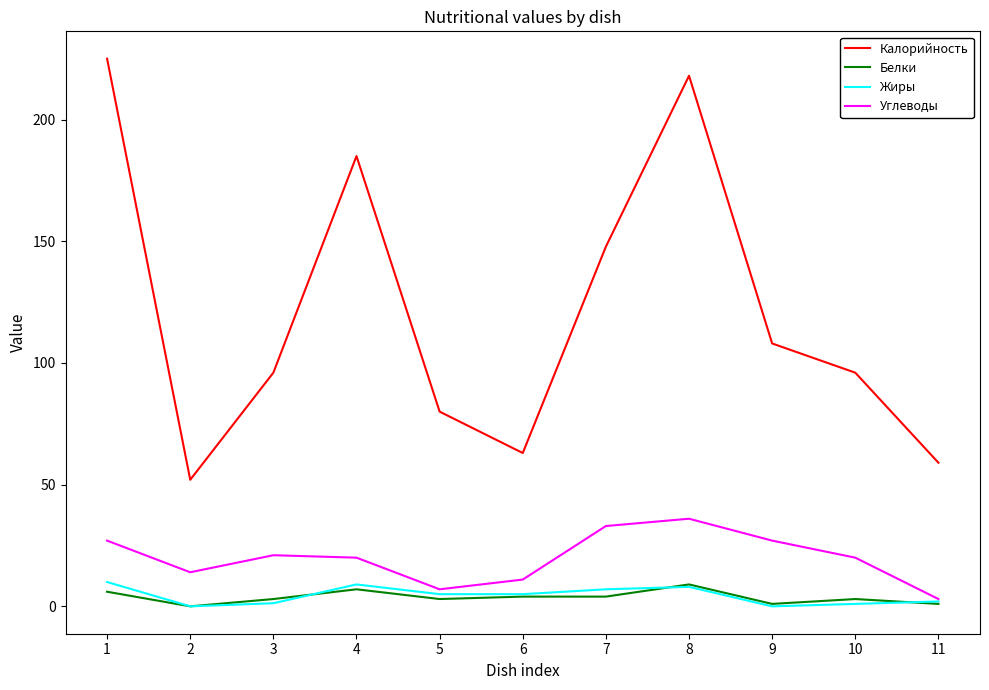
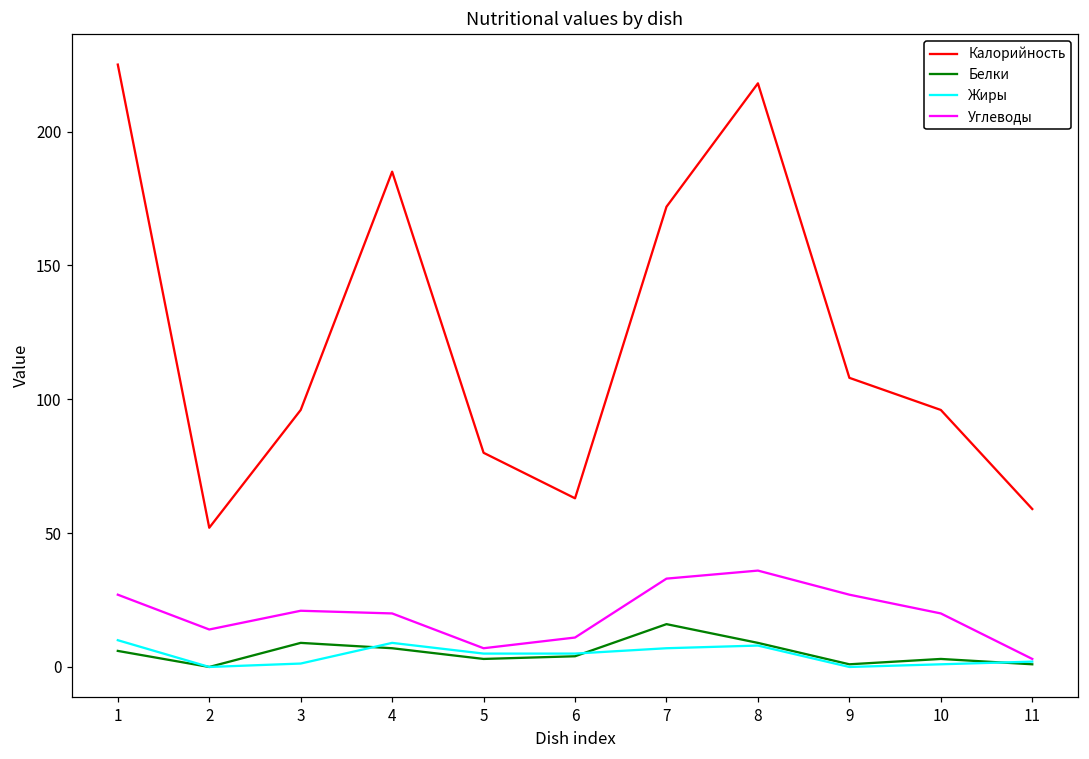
Белки, 3: 3 -> 9
Калорийность, 7: 148 -> 172
Белки, 7: 4 -> 16
